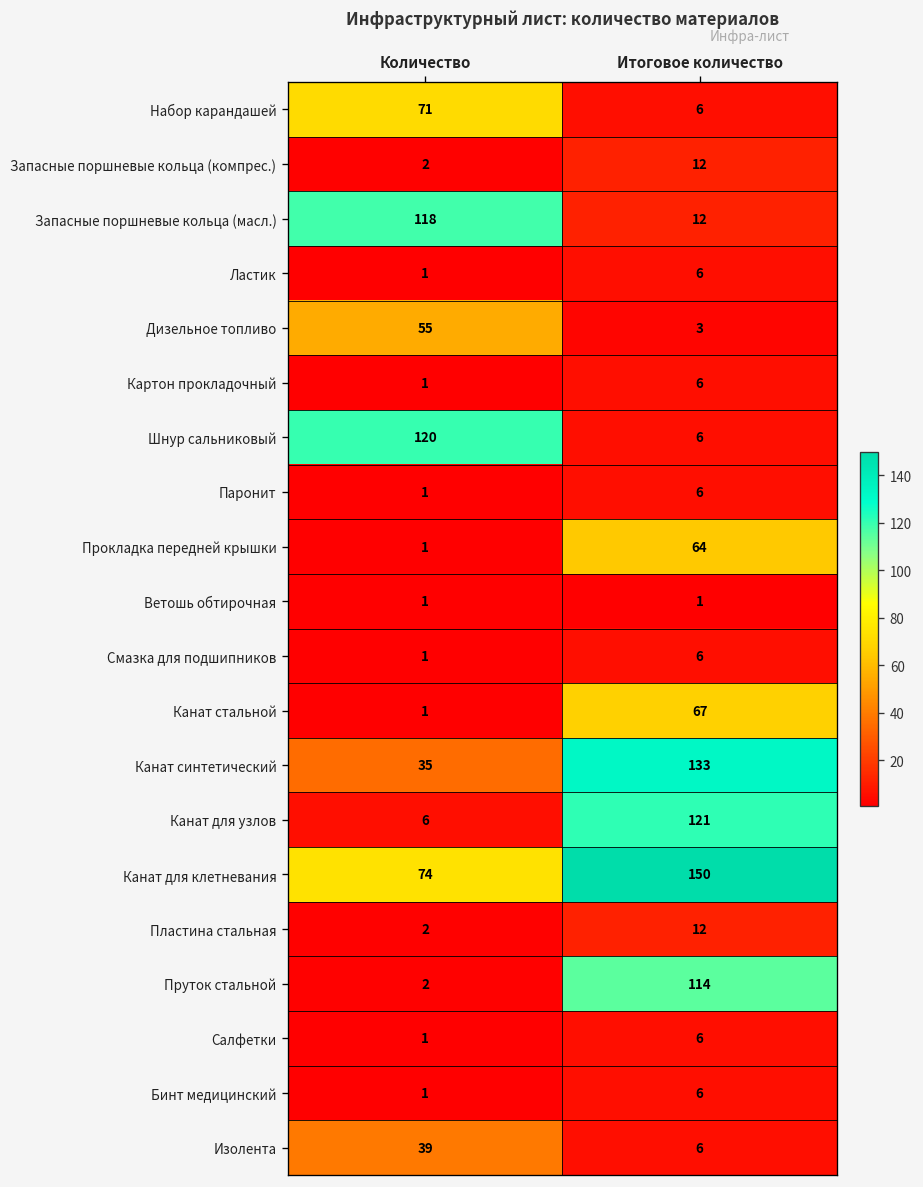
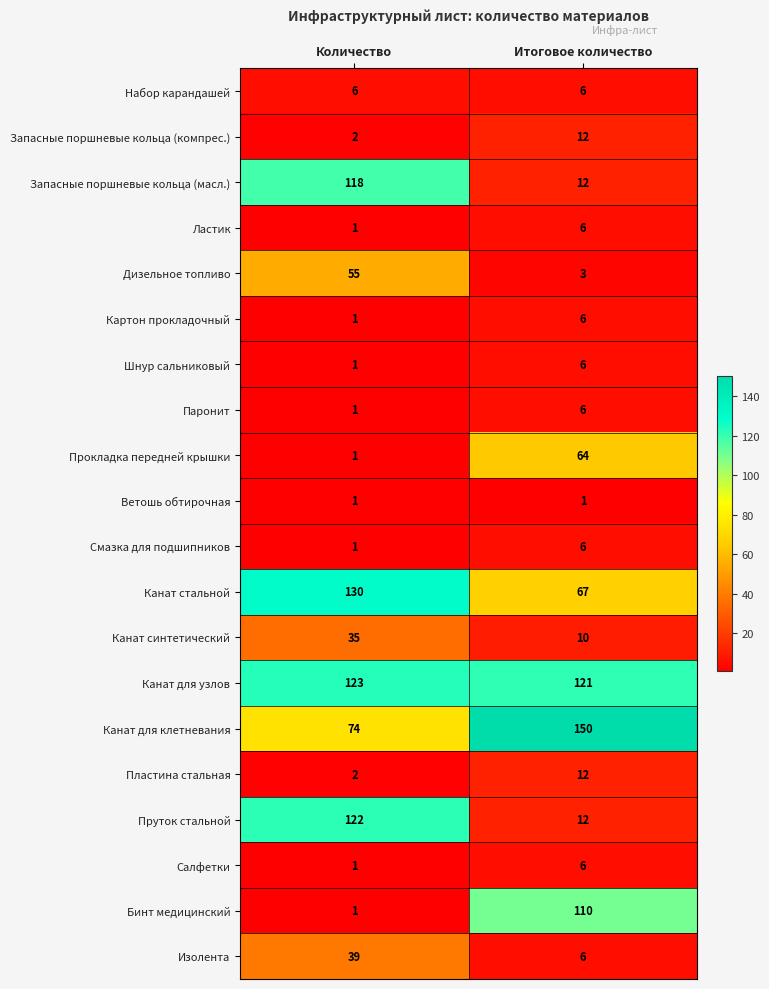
Набор карандашей, Количество: 71 -> 6
Шнур сальниковый, Количество: 120 -> 1
Канат стальной, Количество: 1 -> 130
Канат синтетический, Итоговое количество: 133 -> 10
Канат для узлов, Количество: 6 -> 123
Пруток стальной, Количество: 2 -> 122
Пруток стальной, Итоговое количество: 114 -> 12
Бинт медицинский, Итоговое количество: 6 -> 110
